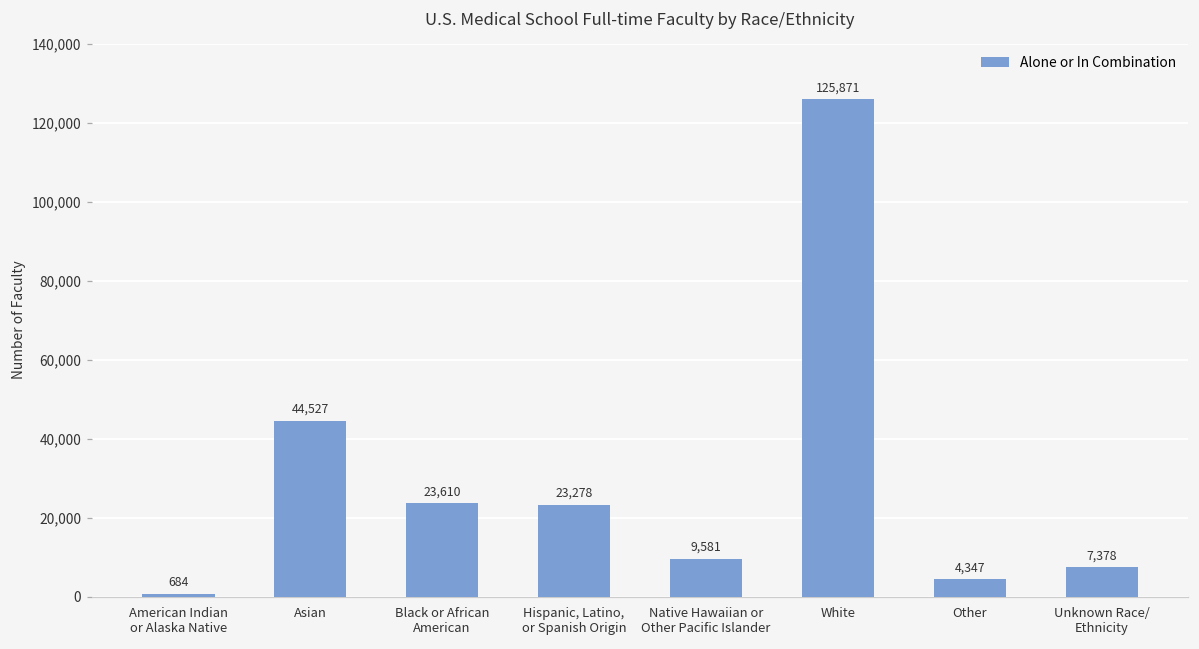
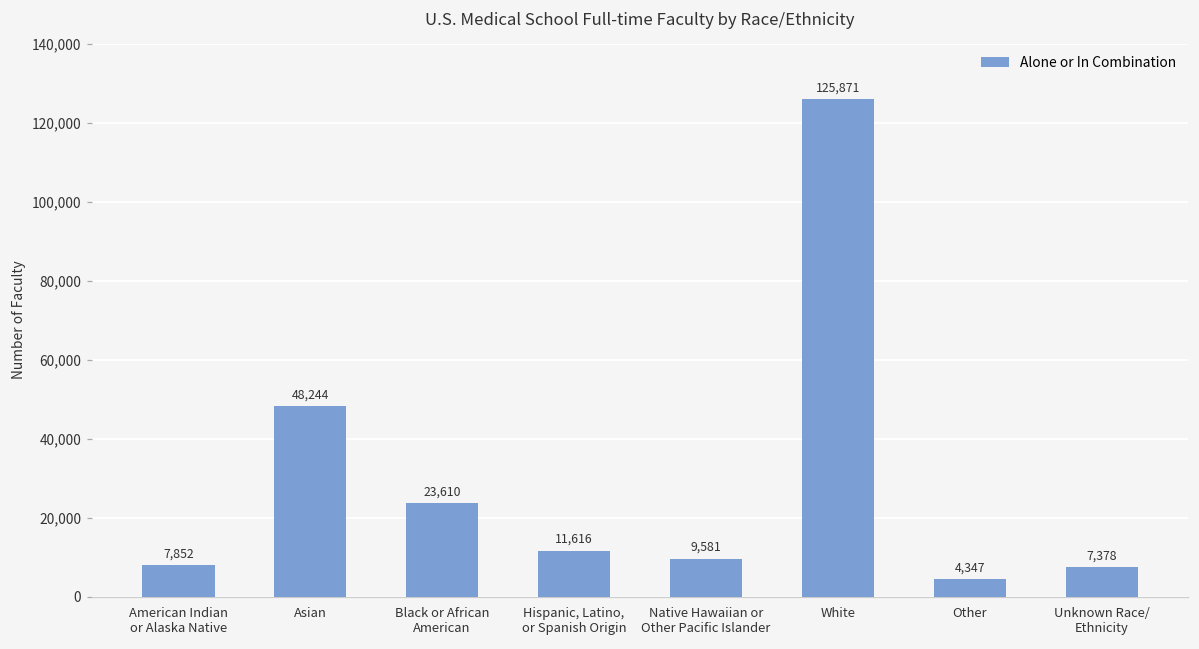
American Indian or Alaska Native: 684 -> 7,852
Asian: 44,527 -> 48,244
Hispanic, Latino, or Spanish Origin: 23,278 -> 11,616
